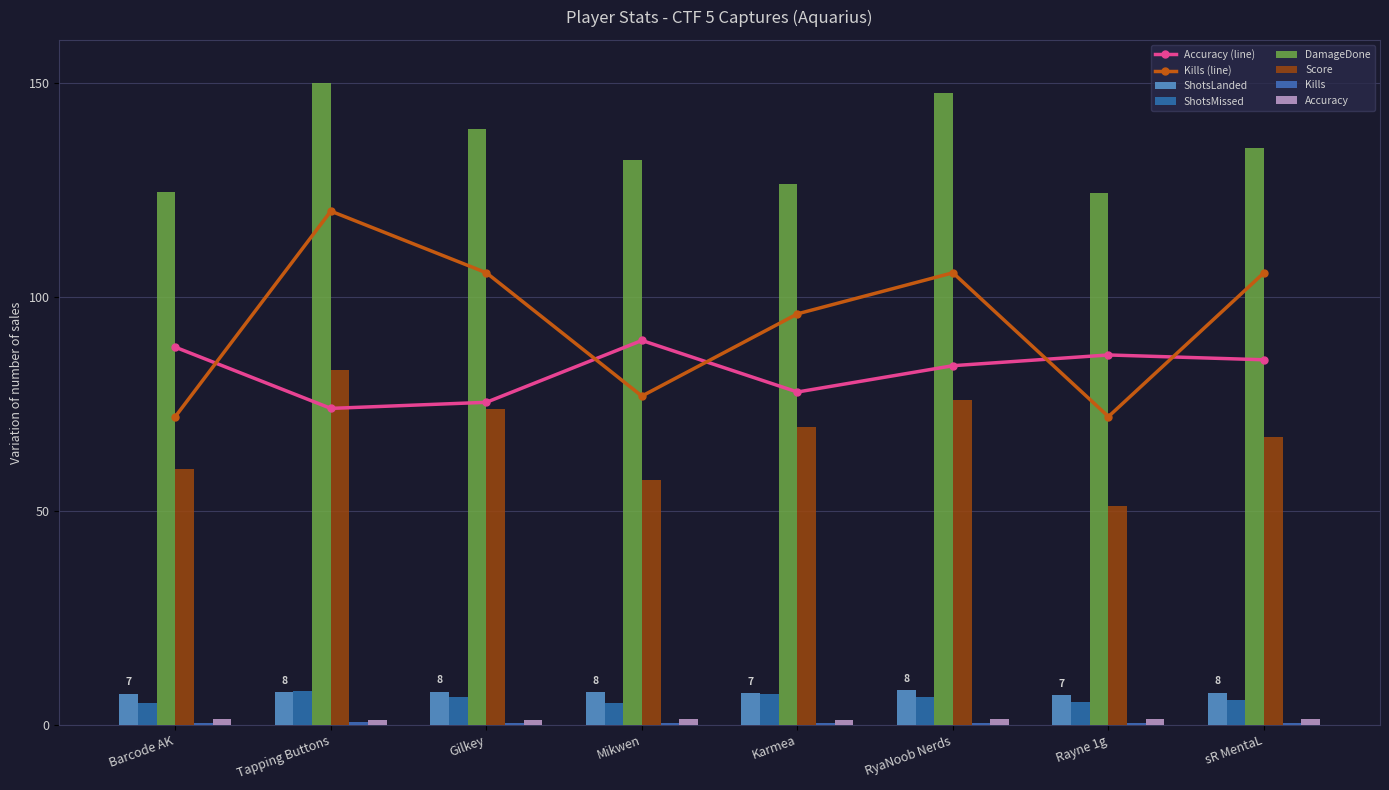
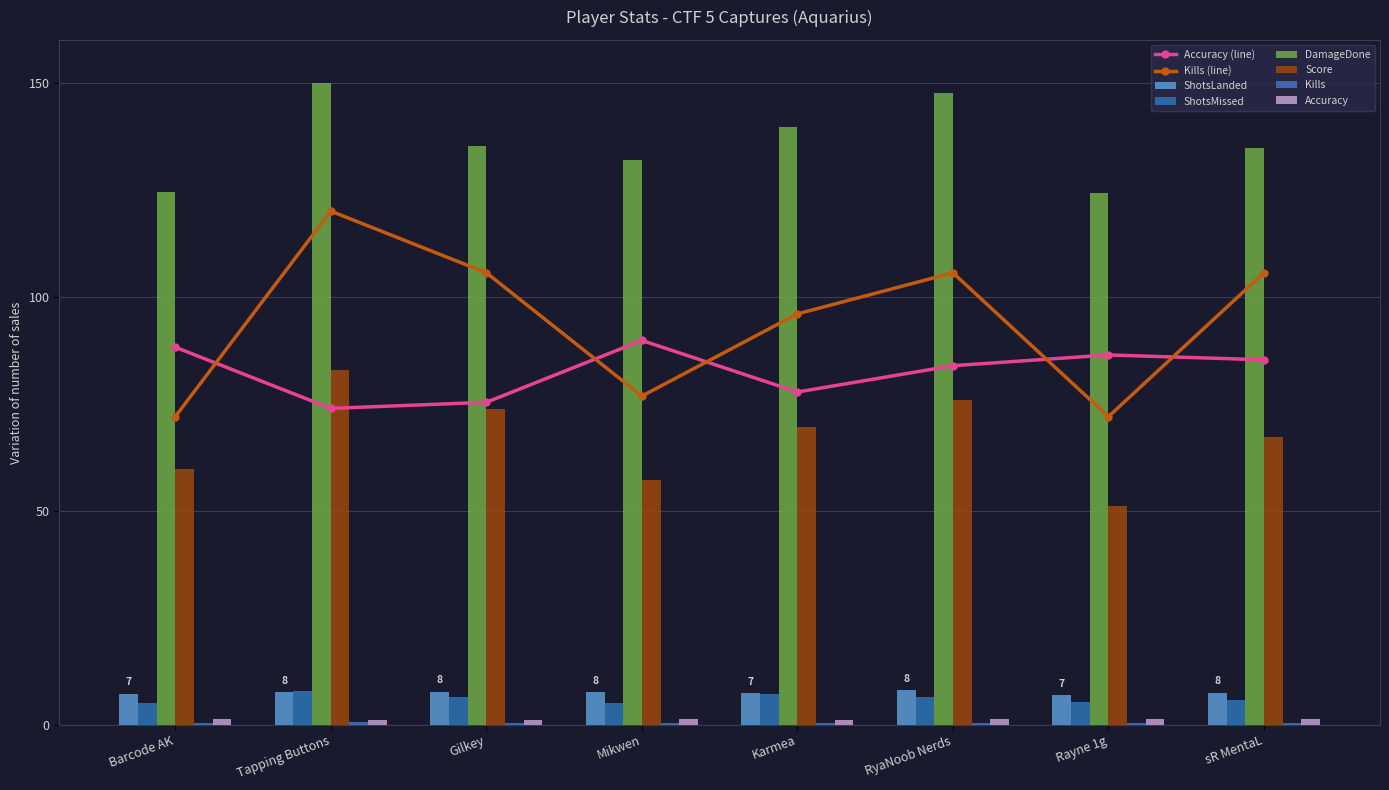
DamageDone, Gilkey: 139 -> 135
DamageDone, Karmea: 126 -> 140
